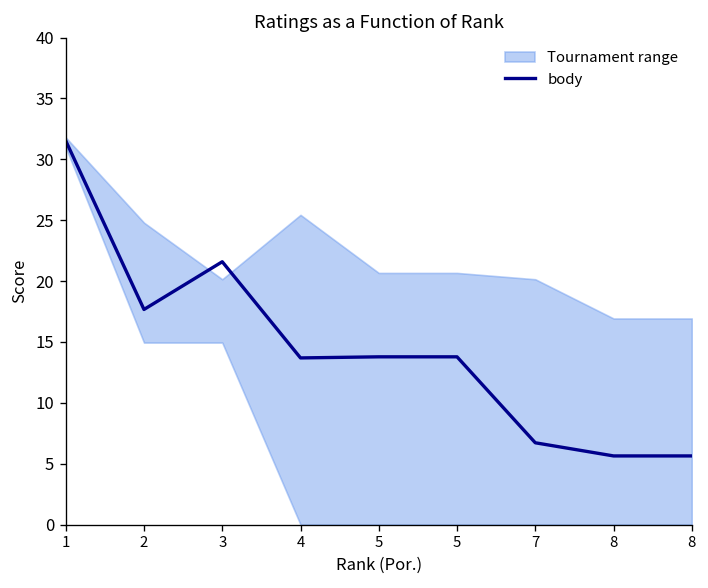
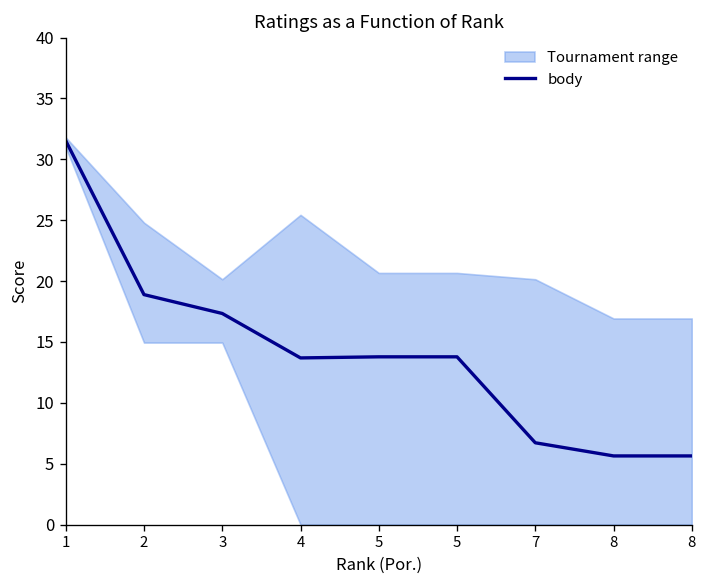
body, 2: 17.7 -> 18.9
body, 3: 21.6 -> 17.3
